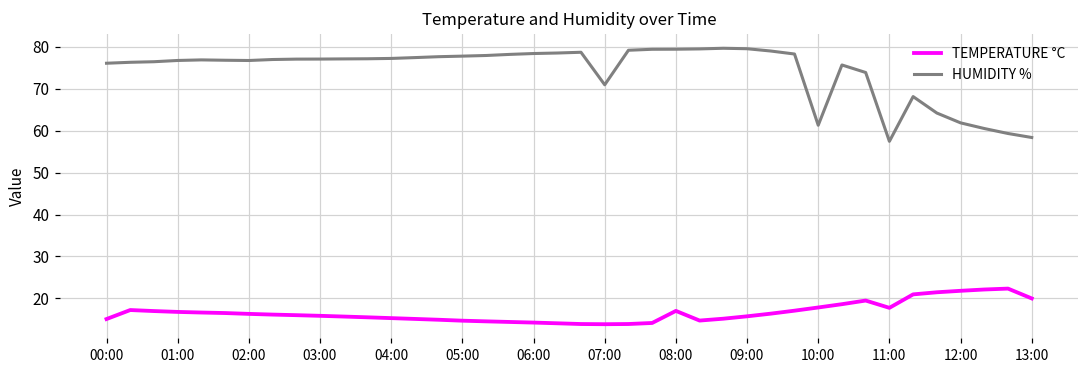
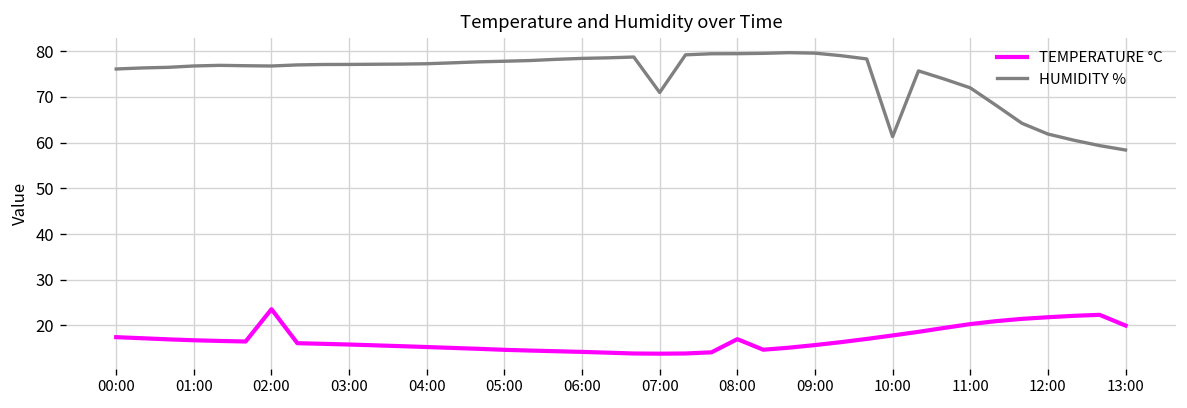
TEMPERATURE °C, 00:00: 15 -> 17
TEMPERATURE °C, 02:00: 16 -> 24
TEMPERATURE °C, 11:00: 18 -> 20
HUMIDITY %, 11:00: 57 -> 72
